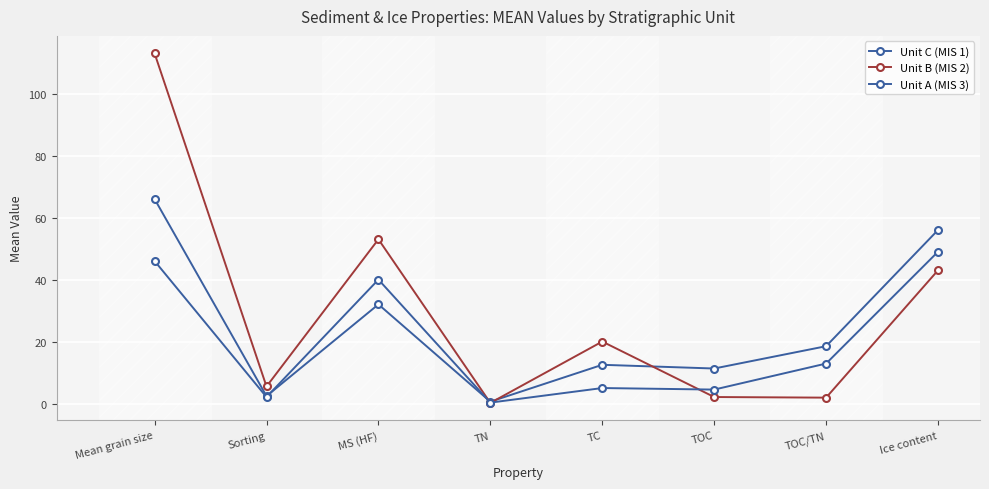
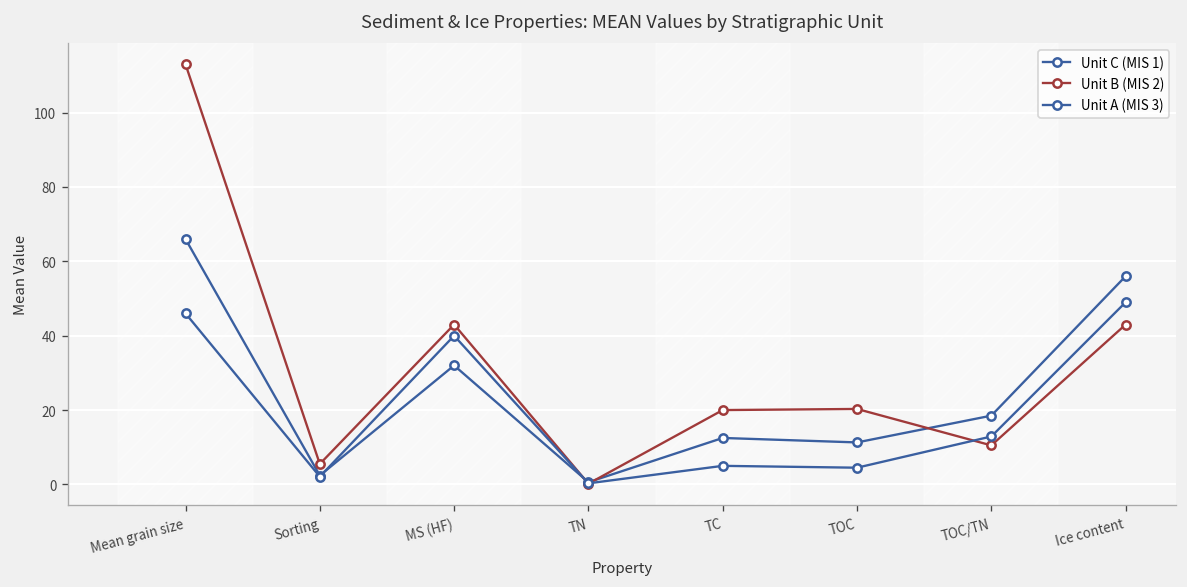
Unit B (MIS 2), MS (HF): 53 -> 43
Unit B (MIS 2), TOC: 2 -> 20
Unit B (MIS 2), TOC/TN: 2 -> 11
